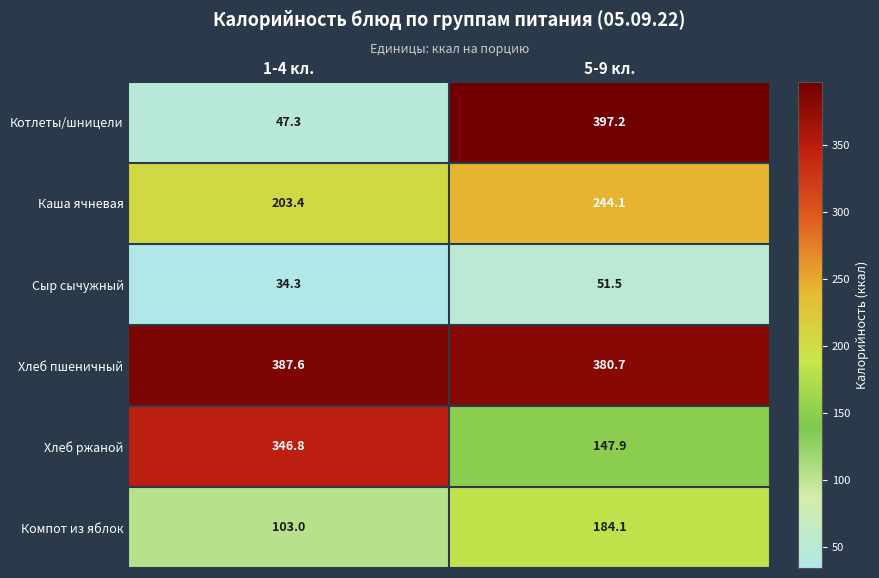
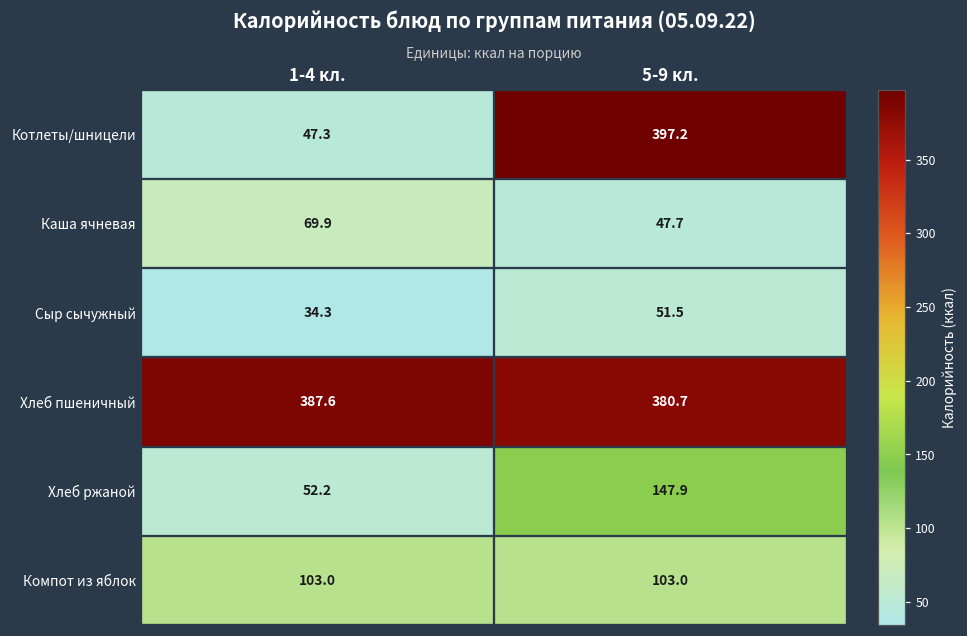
Каша ячневая, 1-4 кл.: 203.4 -> 69.9
Каша ячневая, 5-9 кл.: 244.1 -> 47.7
Хлеб ржаной, 1-4 кл.: 346.8 -> 52.2
Компот из яблок, 5-9 кл.: 184.1 -> 103.0
